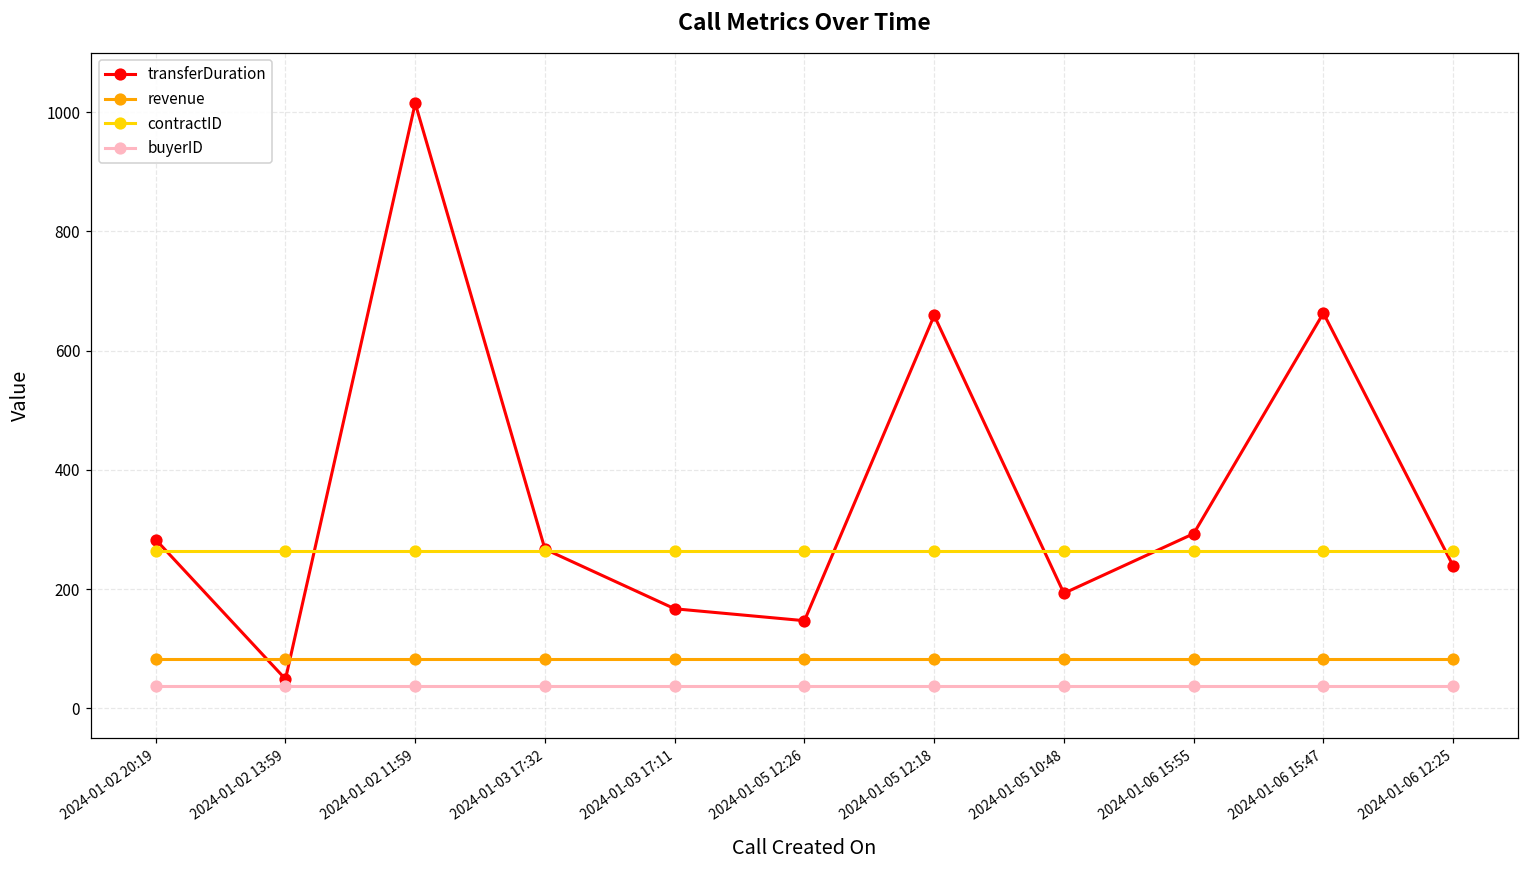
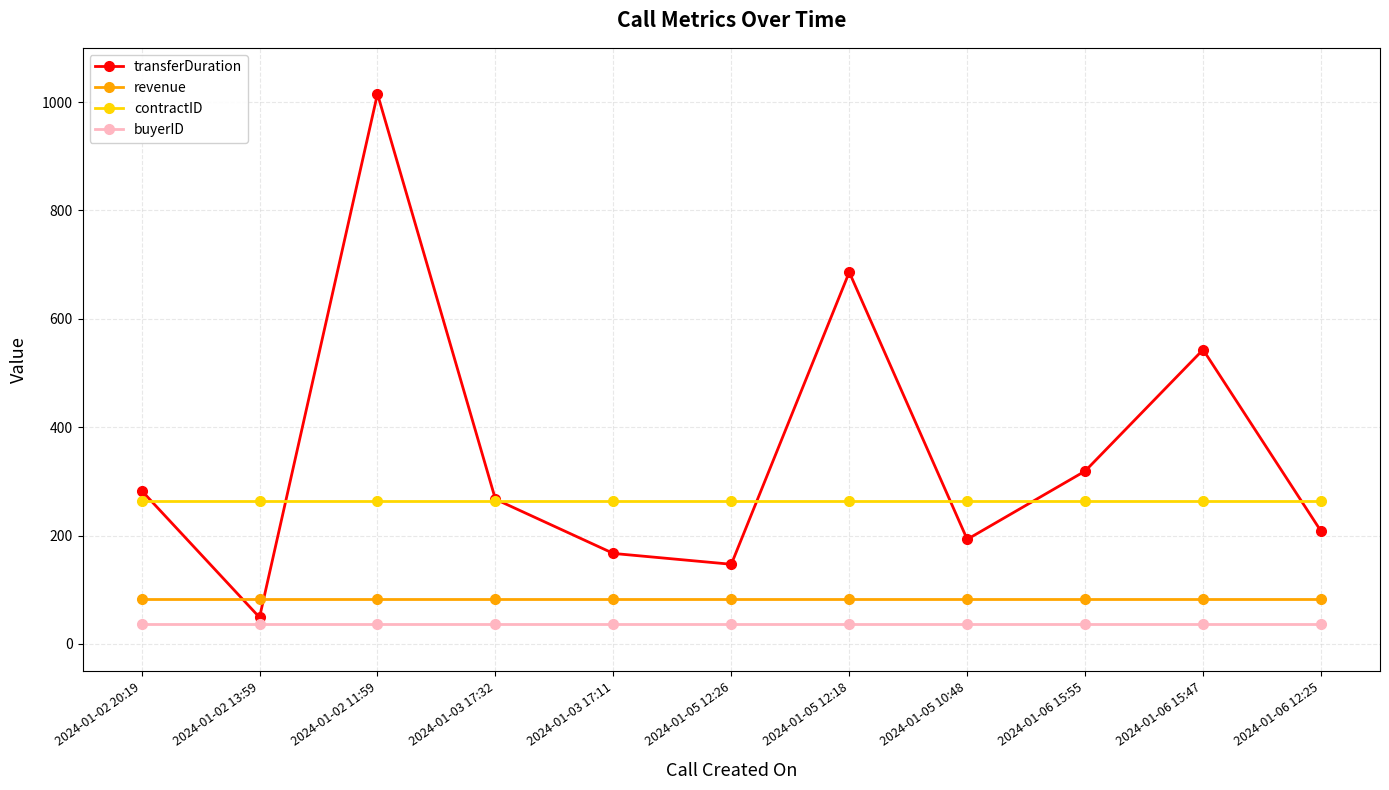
transferDuration, 2024-01-05 12:18: 660 -> 690
transferDuration, 2024-01-06 15:55: 290 -> 320
transferDuration, 2024-01-06 15:47: 660 -> 540
transferDuration, 2024-01-06 12:25: 240 -> 210
